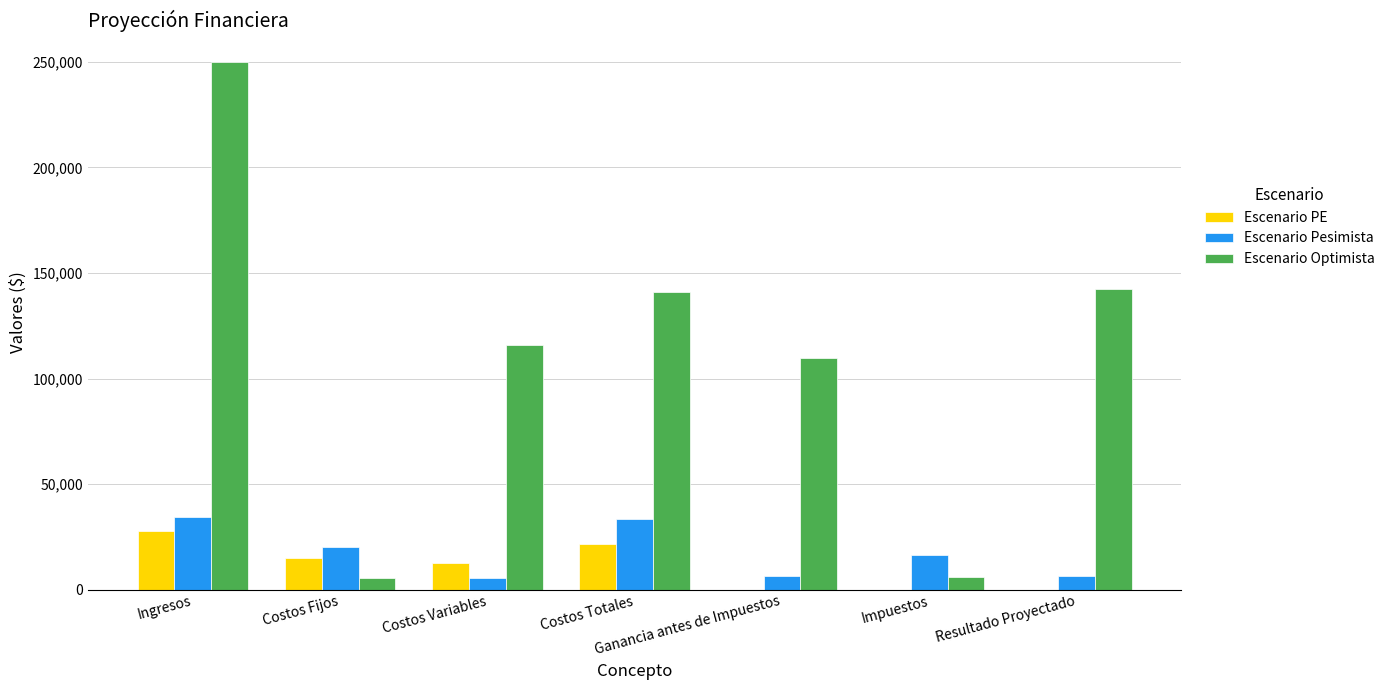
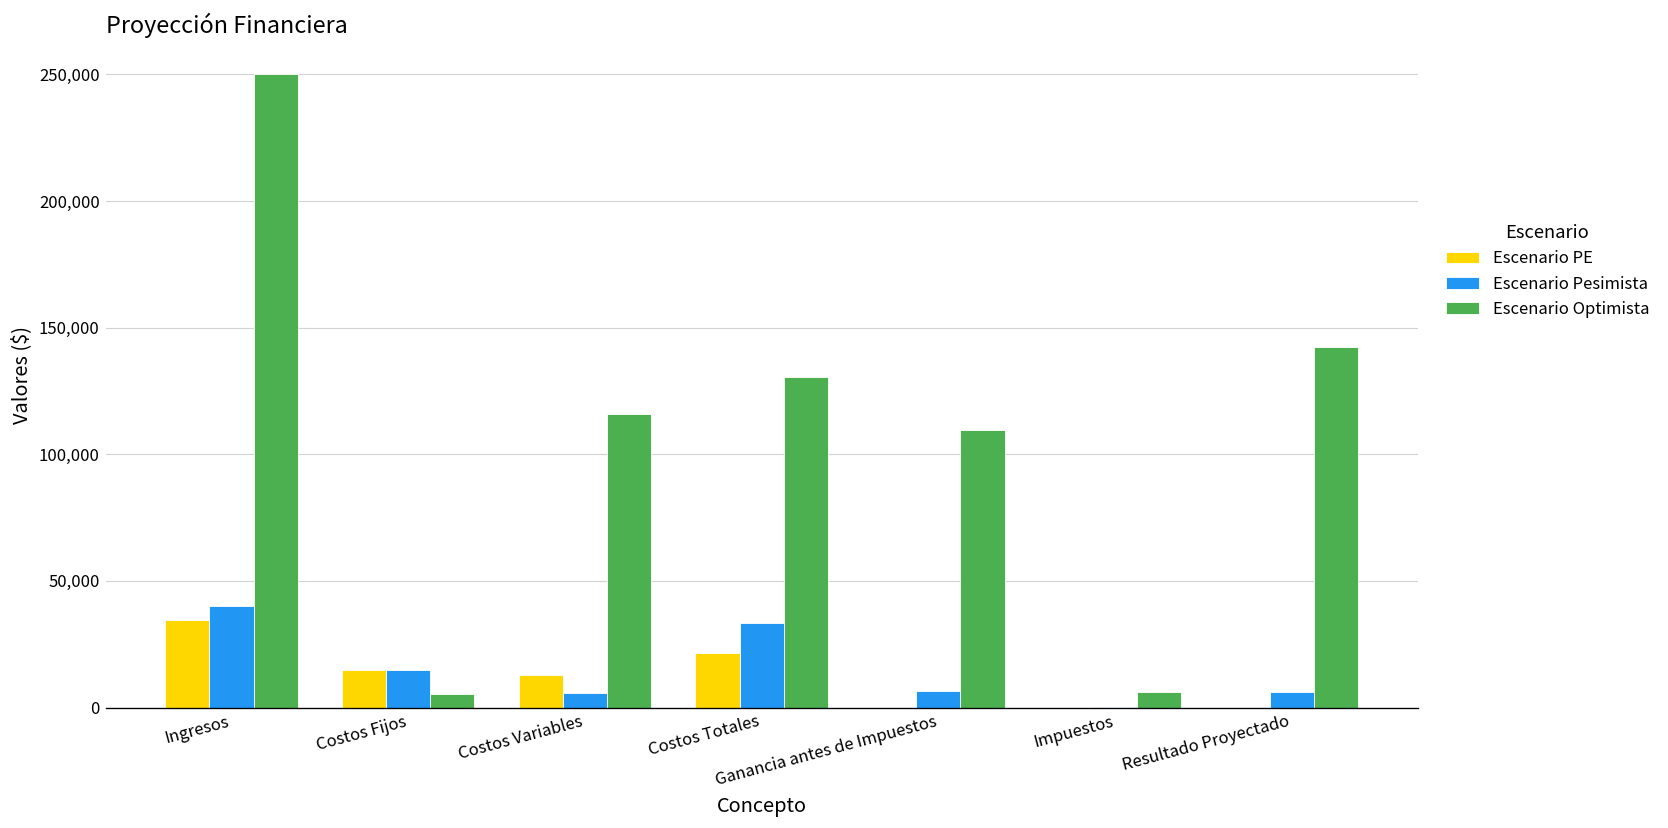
Escenario PE, Ingresos: 28,000 -> 35,000
Escenario Pesimista, Ingresos: 34,000 -> 40,000
Escenario Pesimista, Costos Fijos: 20,000 -> 15,000
Escenario Optimista, Costos Totales: 141,000 -> 131,000
Escenario Pesimista, Impuestos: 16,000 -> 0
